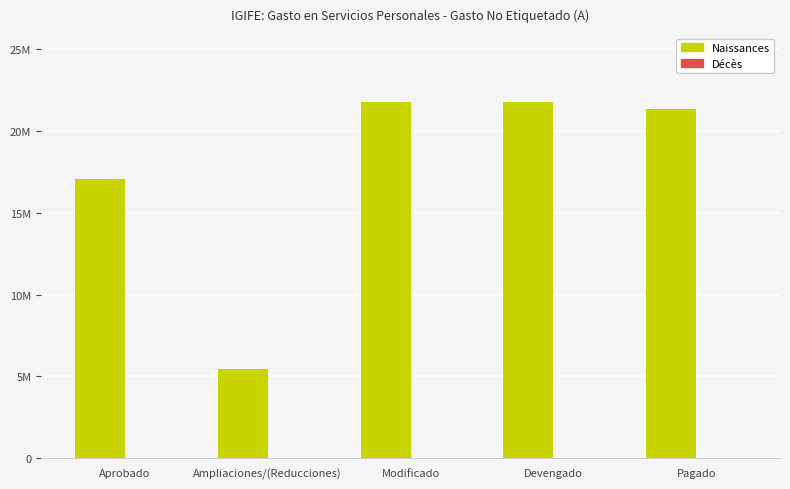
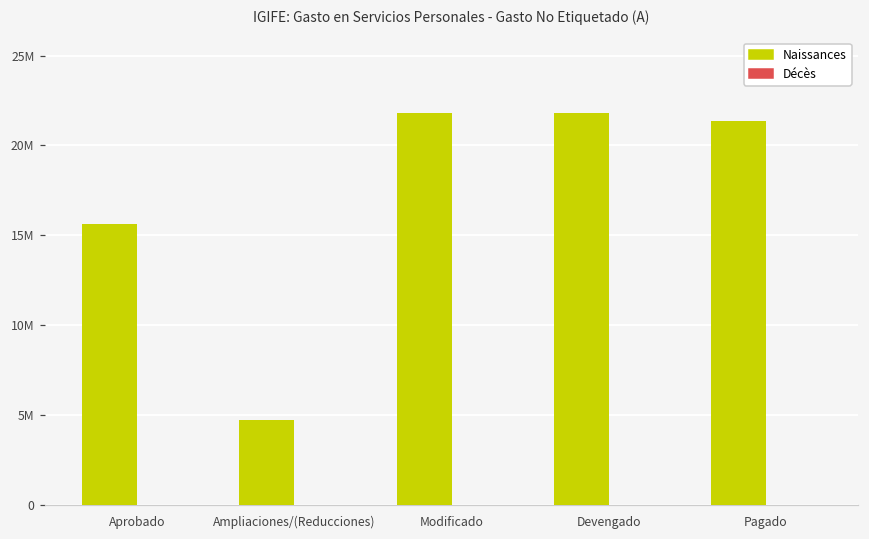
Naissances, Aprobado: 17100000 -> 15600000
Naissances, Ampliaciones/(Reducciones): 5500000 -> 4700000
